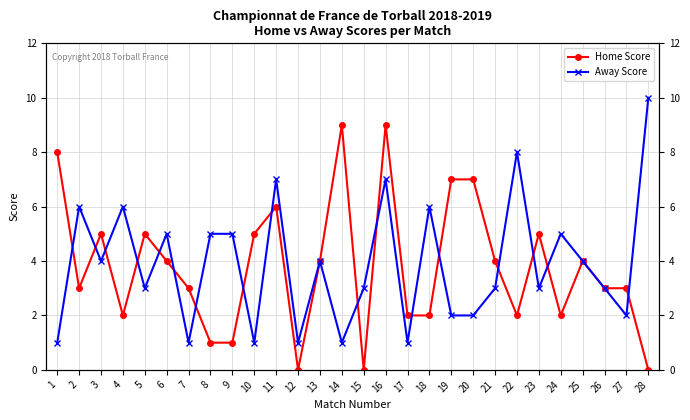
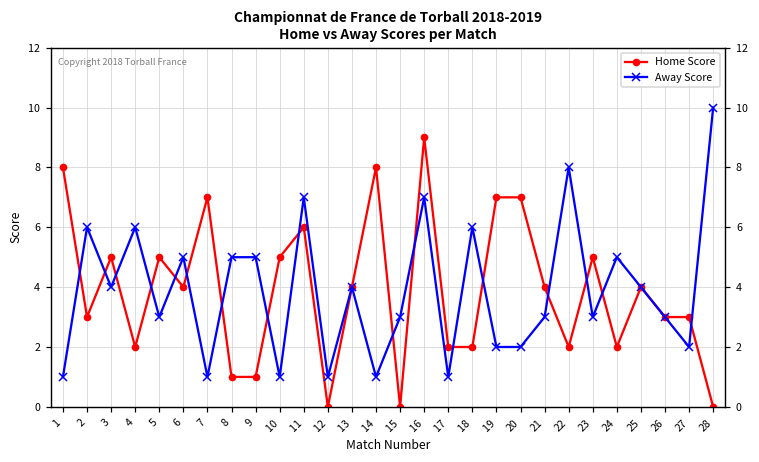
Home Score, 7: 3 -> 7
Home Score, 14: 9 -> 8
